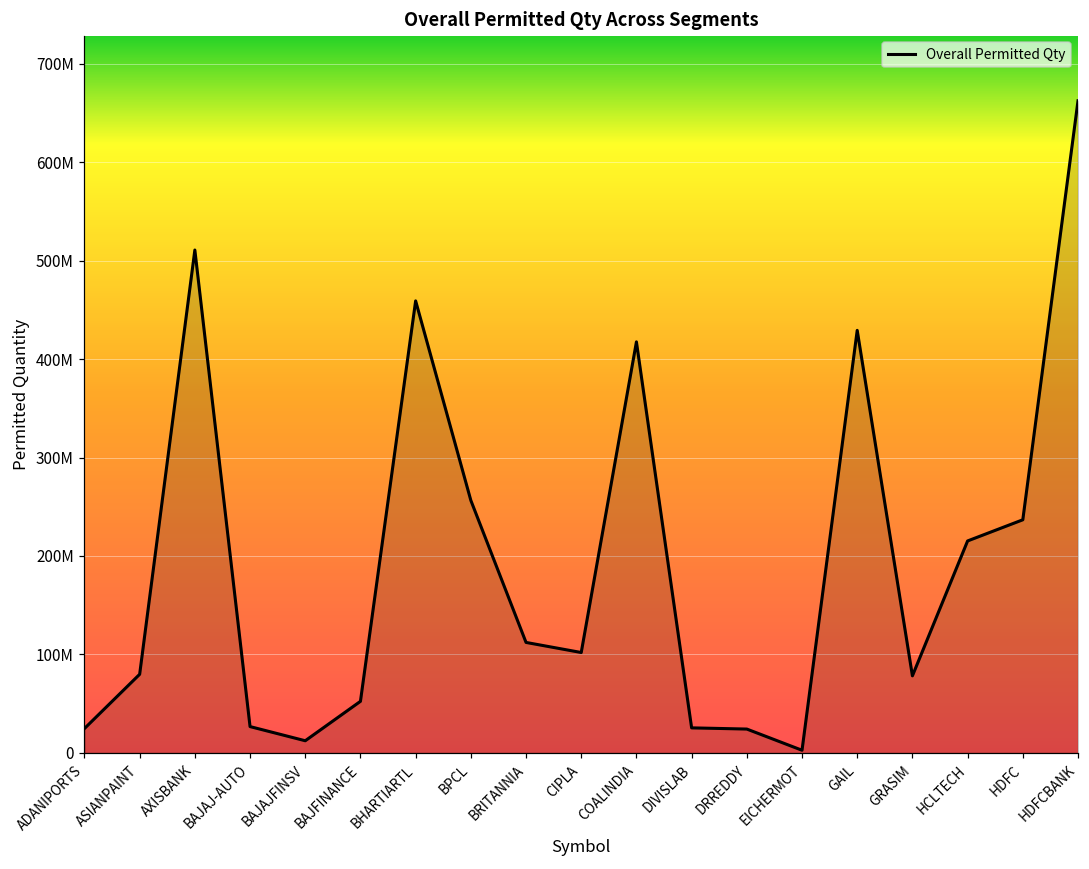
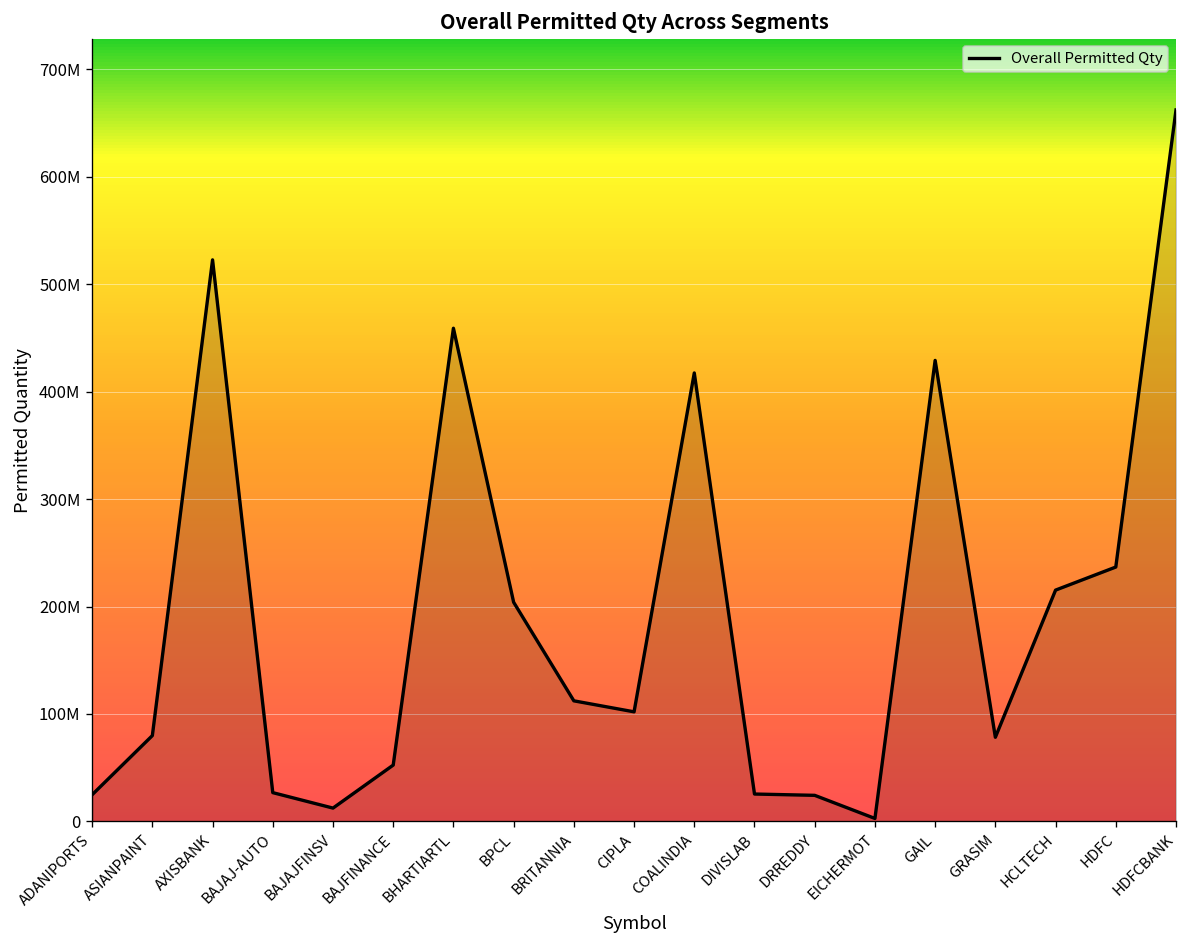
AXISBANK: 510000000 -> 520000000
BPCL: 260000000 -> 200000000
